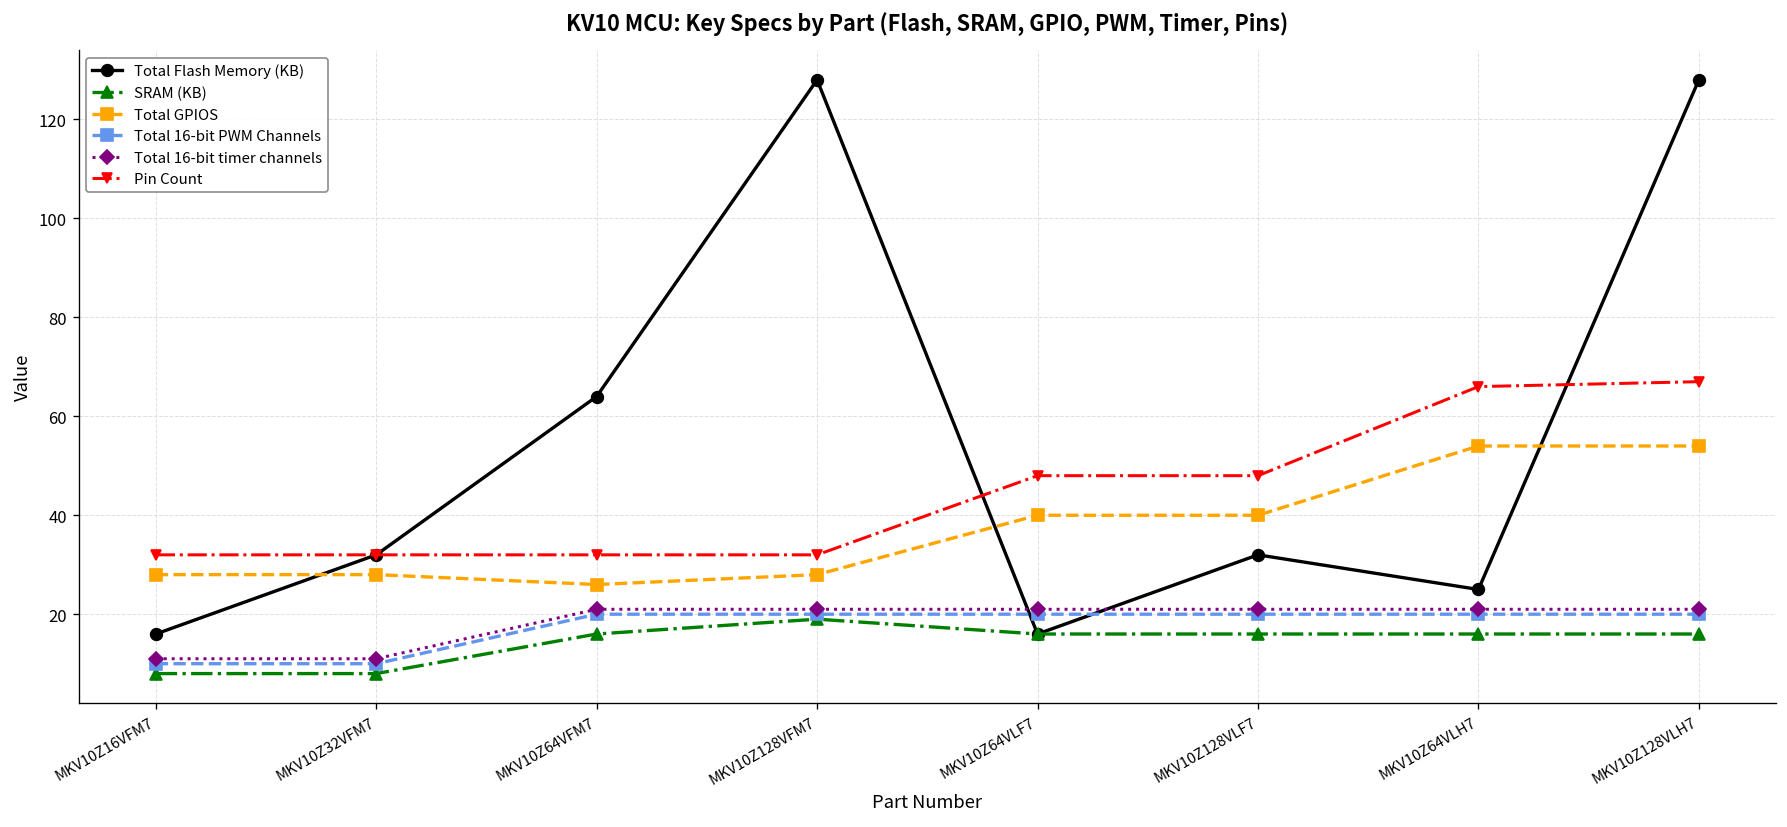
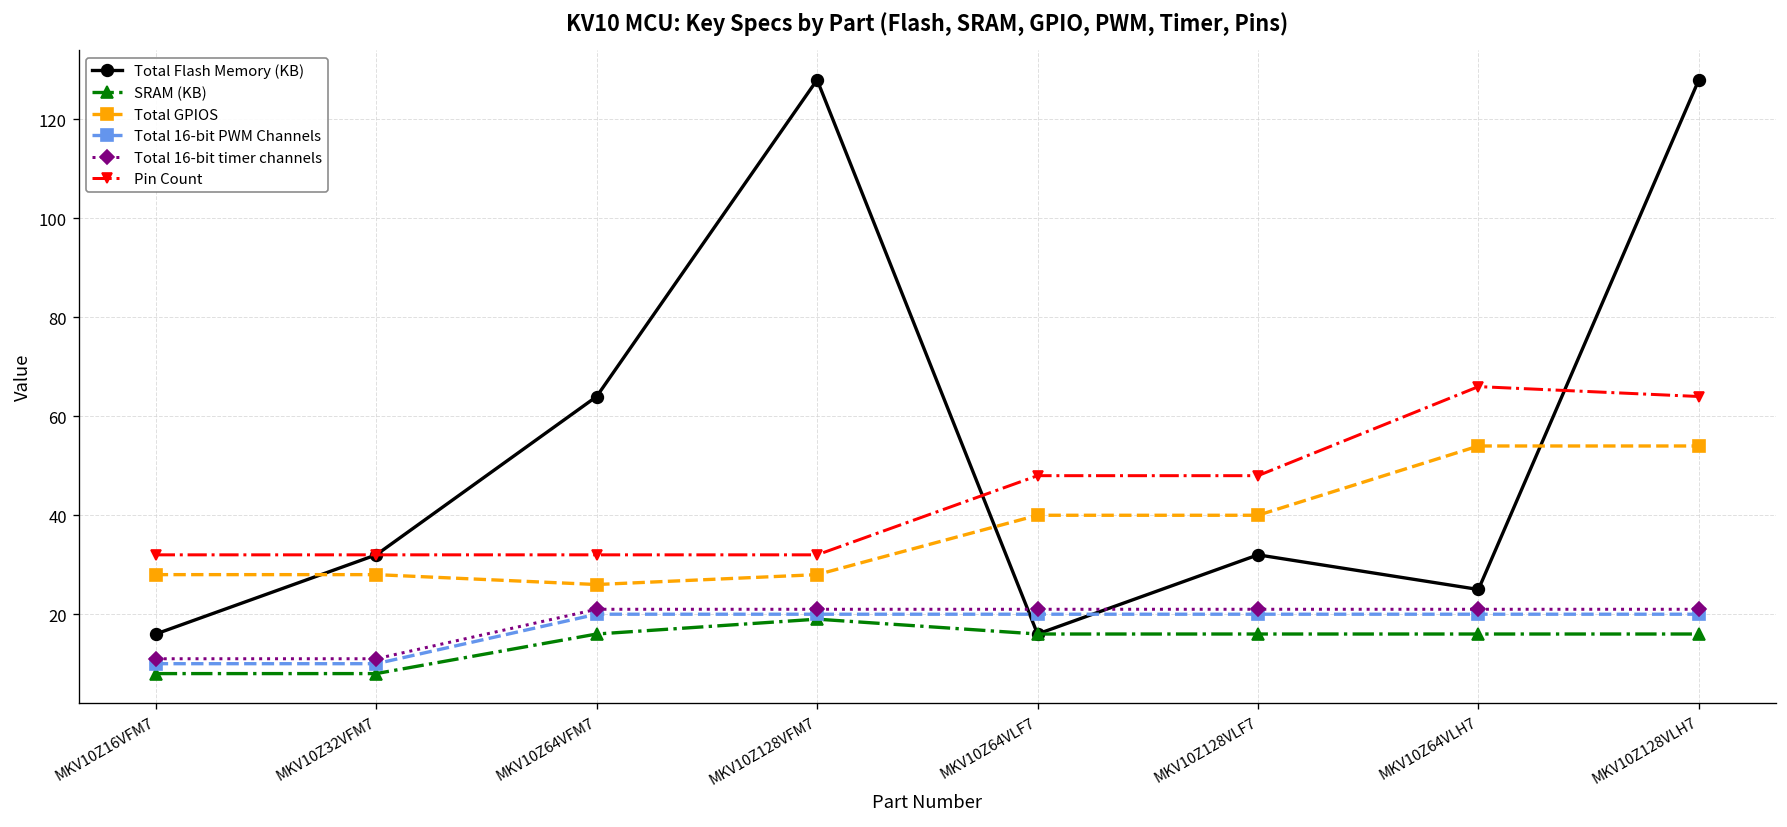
Pin Count, MKV10Z128VLH7: 67 -> 64
